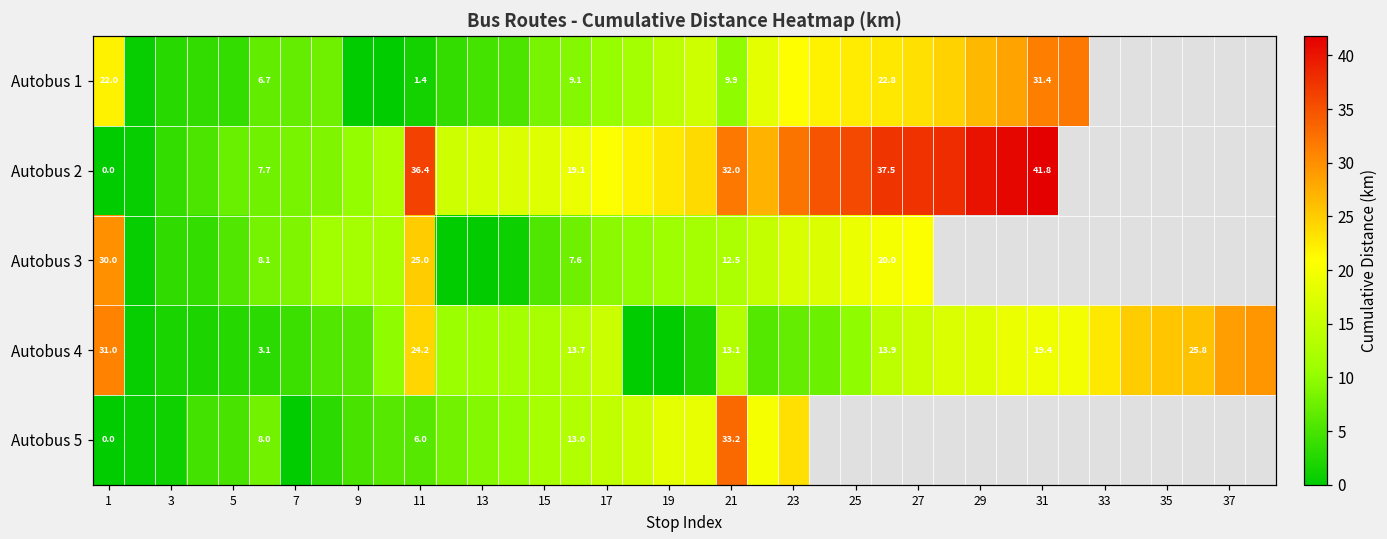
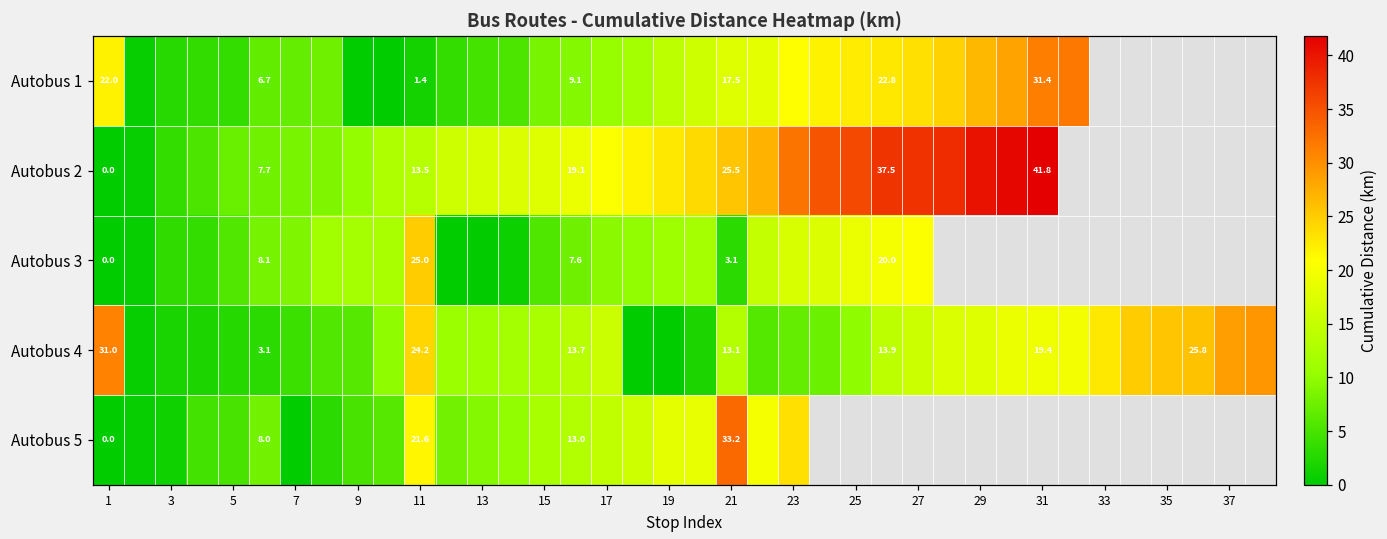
Autobus 1, 21: 9.9 -> 17.5
Autobus 2, 11: 36.4 -> 13.5
Autobus 2, 21: 32.0 -> 25.5
Autobus 3, 1: 30.0 -> 0.0
Autobus 3, 21: 12.5 -> 3.1
Autobus 5, 11: 6.0 -> 21.6
